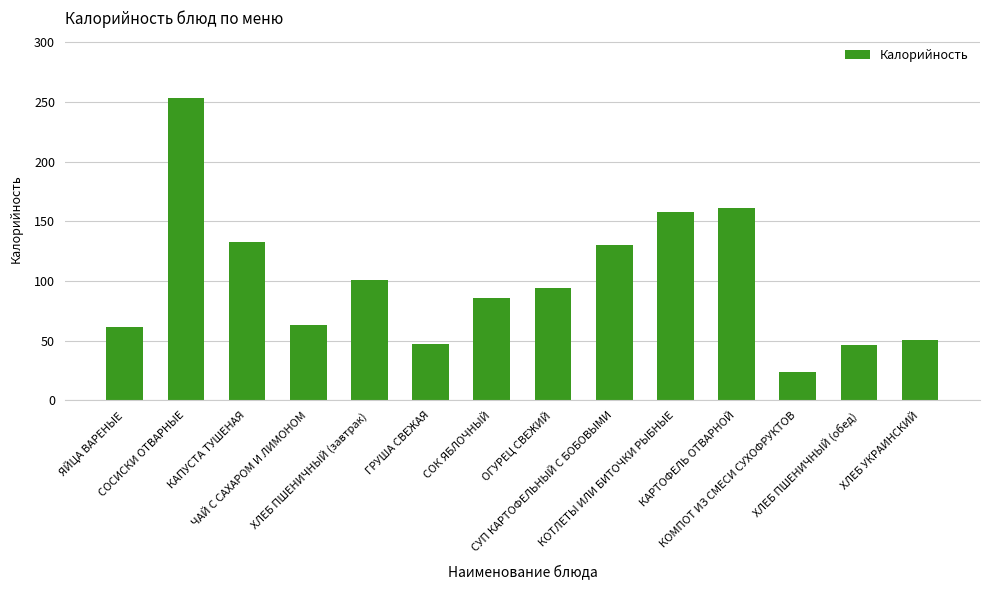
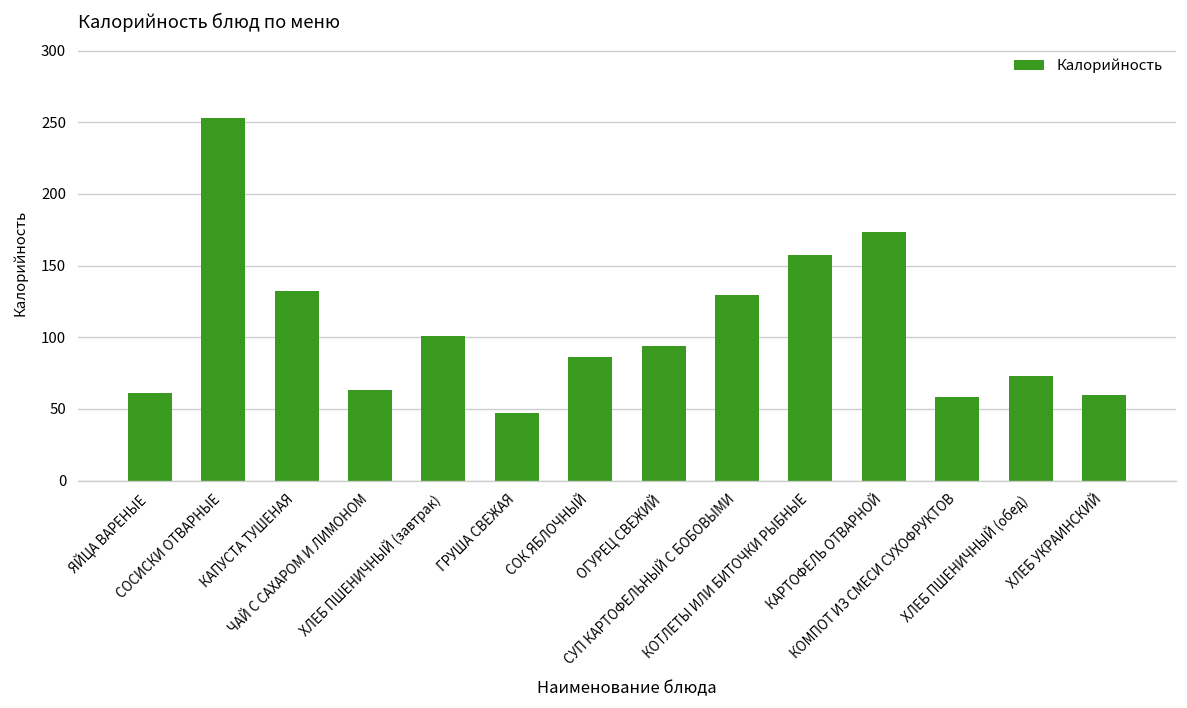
КАРТОФЕЛЬ ОТВАРНОЙ: 161 -> 174
КОМПОТ ИЗ СМЕСИ СУХОФРУКТОВ: 24 -> 58
ХЛЕБ ПШЕНИЧНЫЙ (обед): 46 -> 73
ХЛЕБ УКРАИНСКИЙ: 51 -> 59
